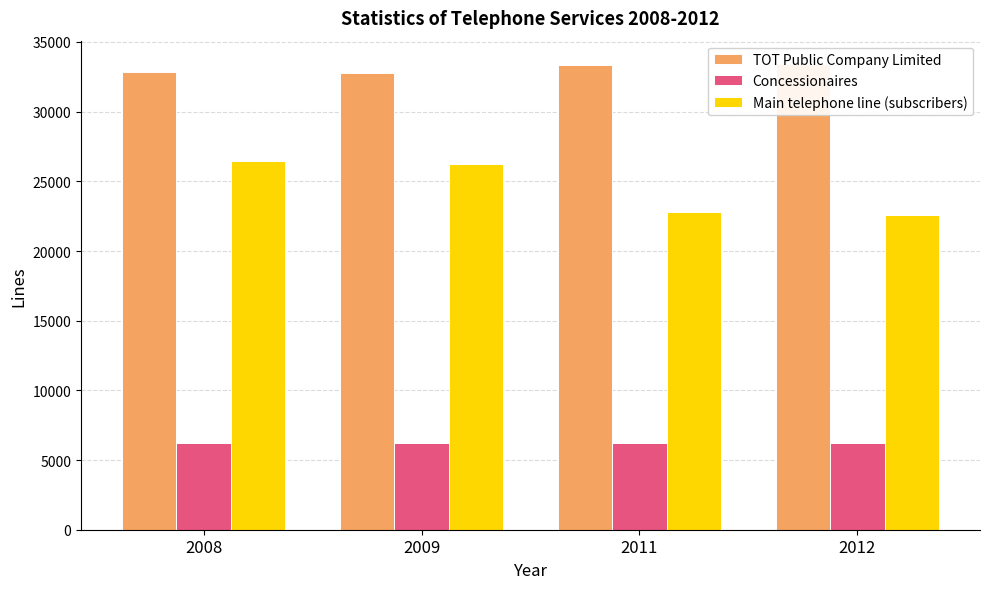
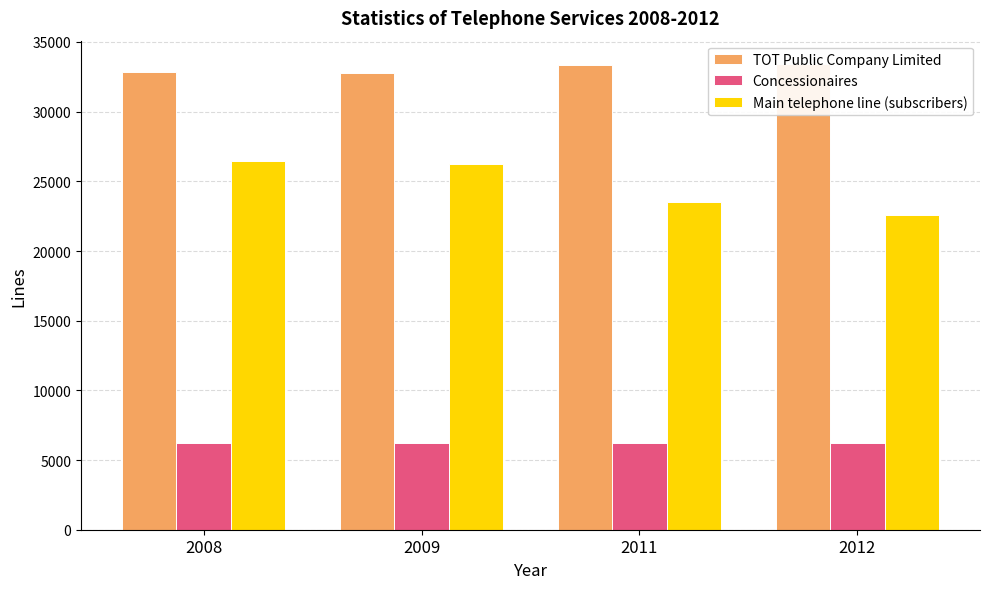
Main telephone line (subscribers), 2011: 22800 -> 23500
